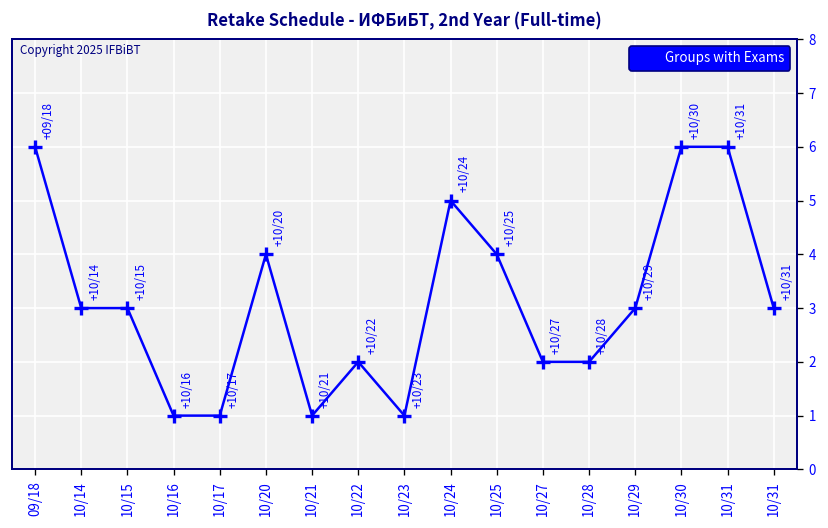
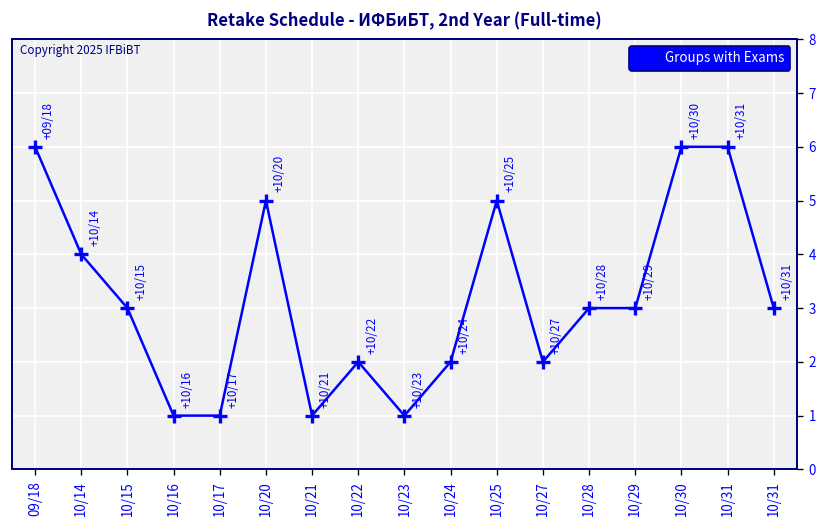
10/14: 3 -> 4
10/20: 4 -> 5
10/24: 5 -> 2
10/25: 4 -> 5
10/28: 2 -> 3
